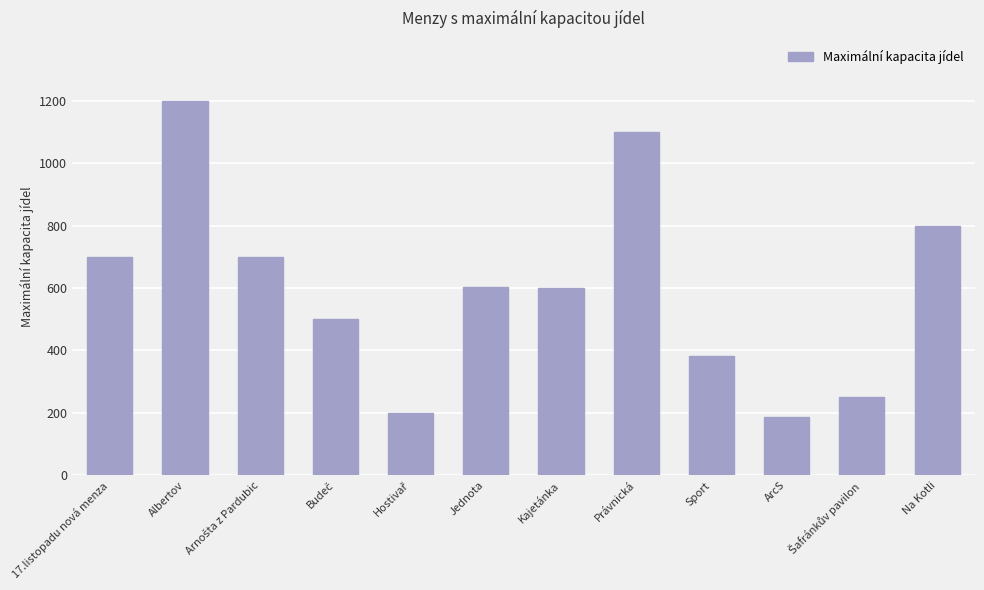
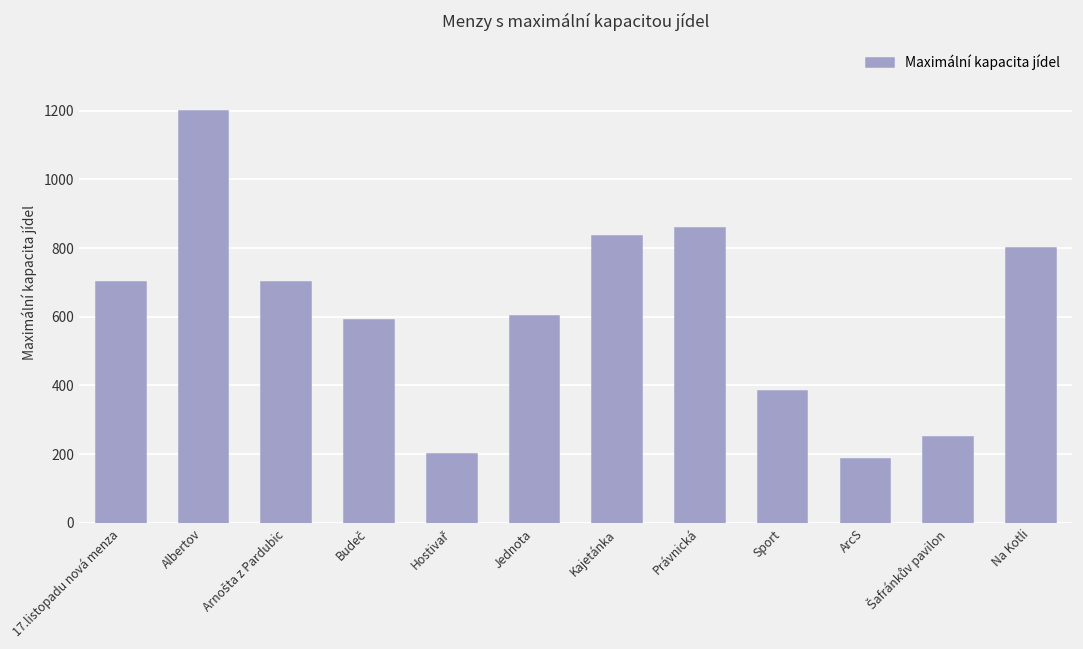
Budeč: 500 -> 590
Kajetánka: 600 -> 840
Právnická: 1100 -> 860
